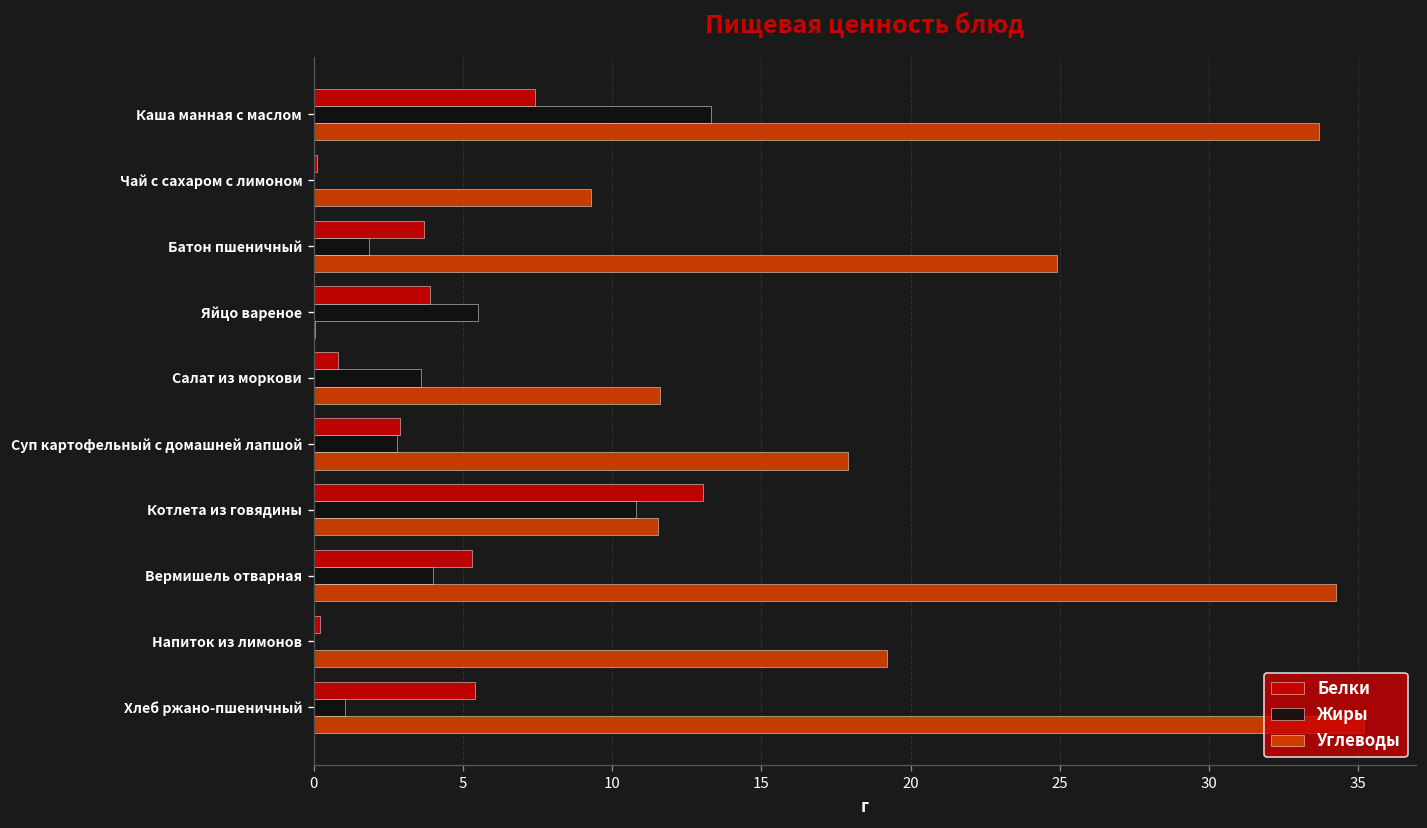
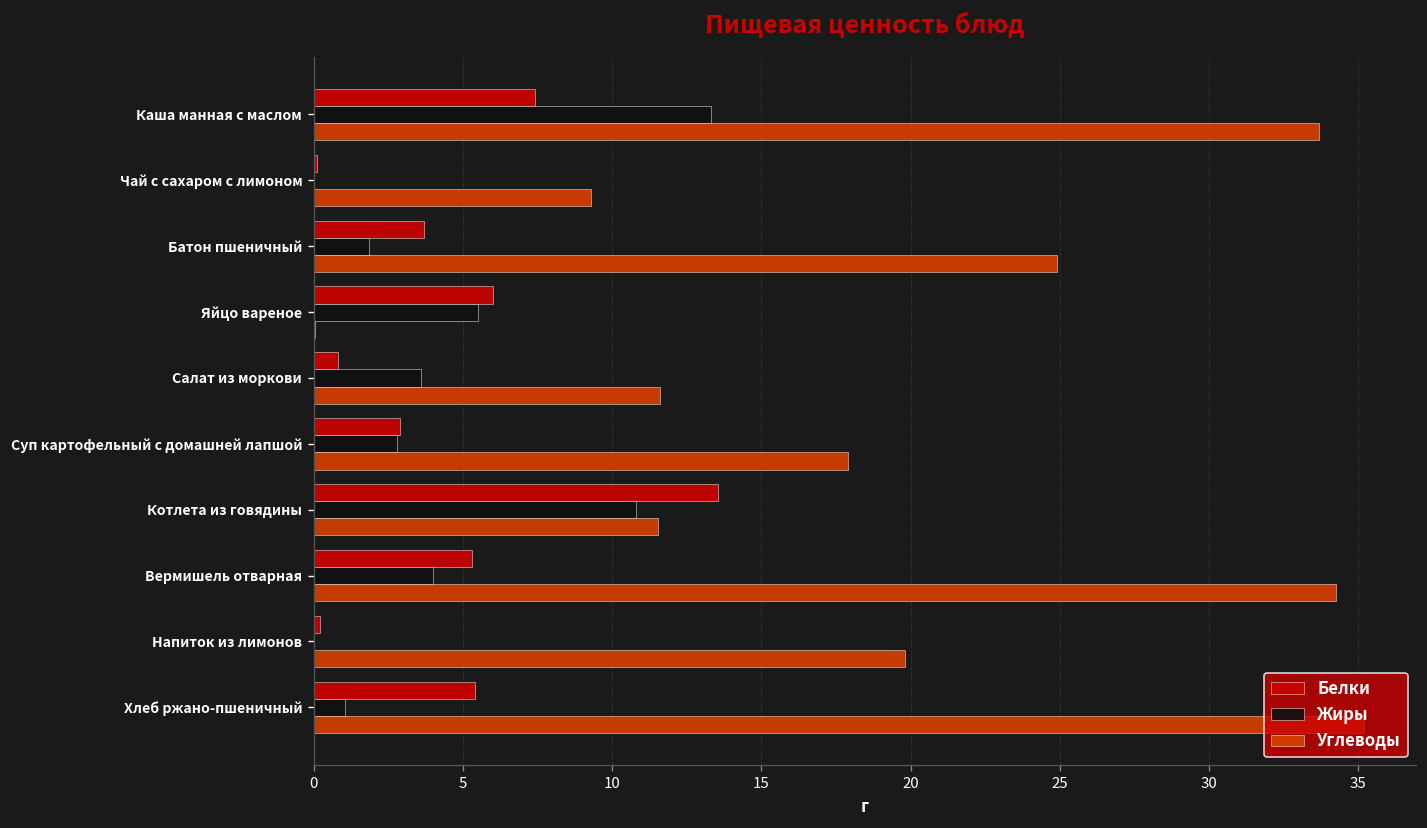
Белки, Яйцо вареное: 3.9 -> 6.0
Белки, Котлета из говядины: 13.1 -> 13.5
Углеводы, Напиток из лимонов: 19.2 -> 19.8
